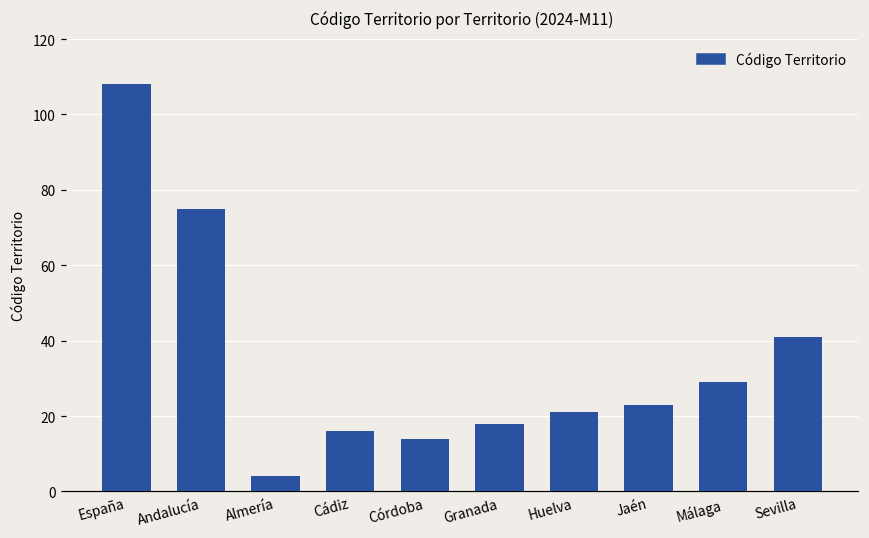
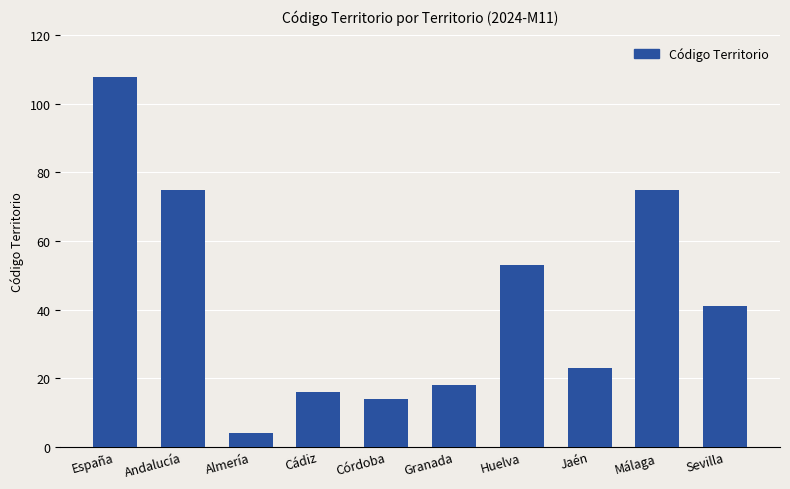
Huelva: 21 -> 53
Málaga: 29 -> 75
